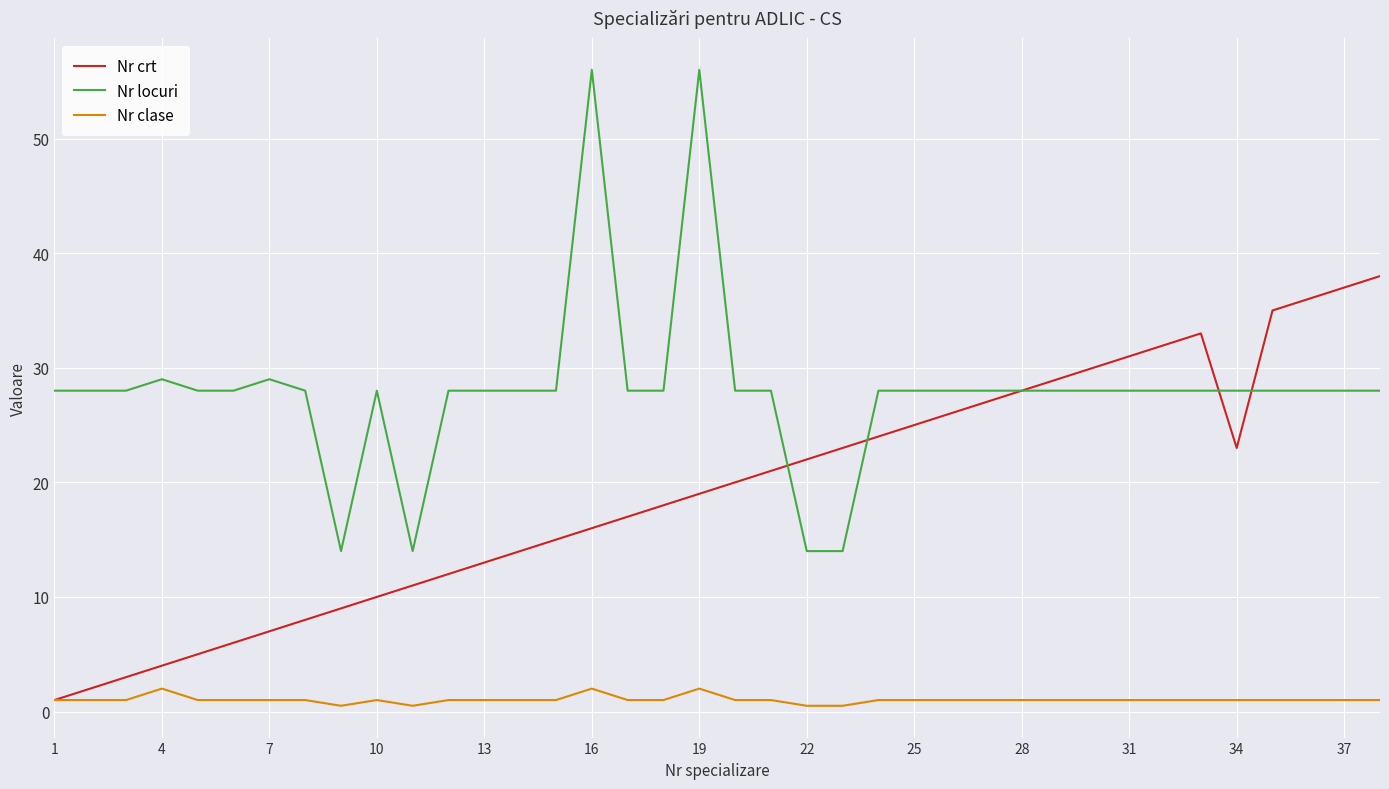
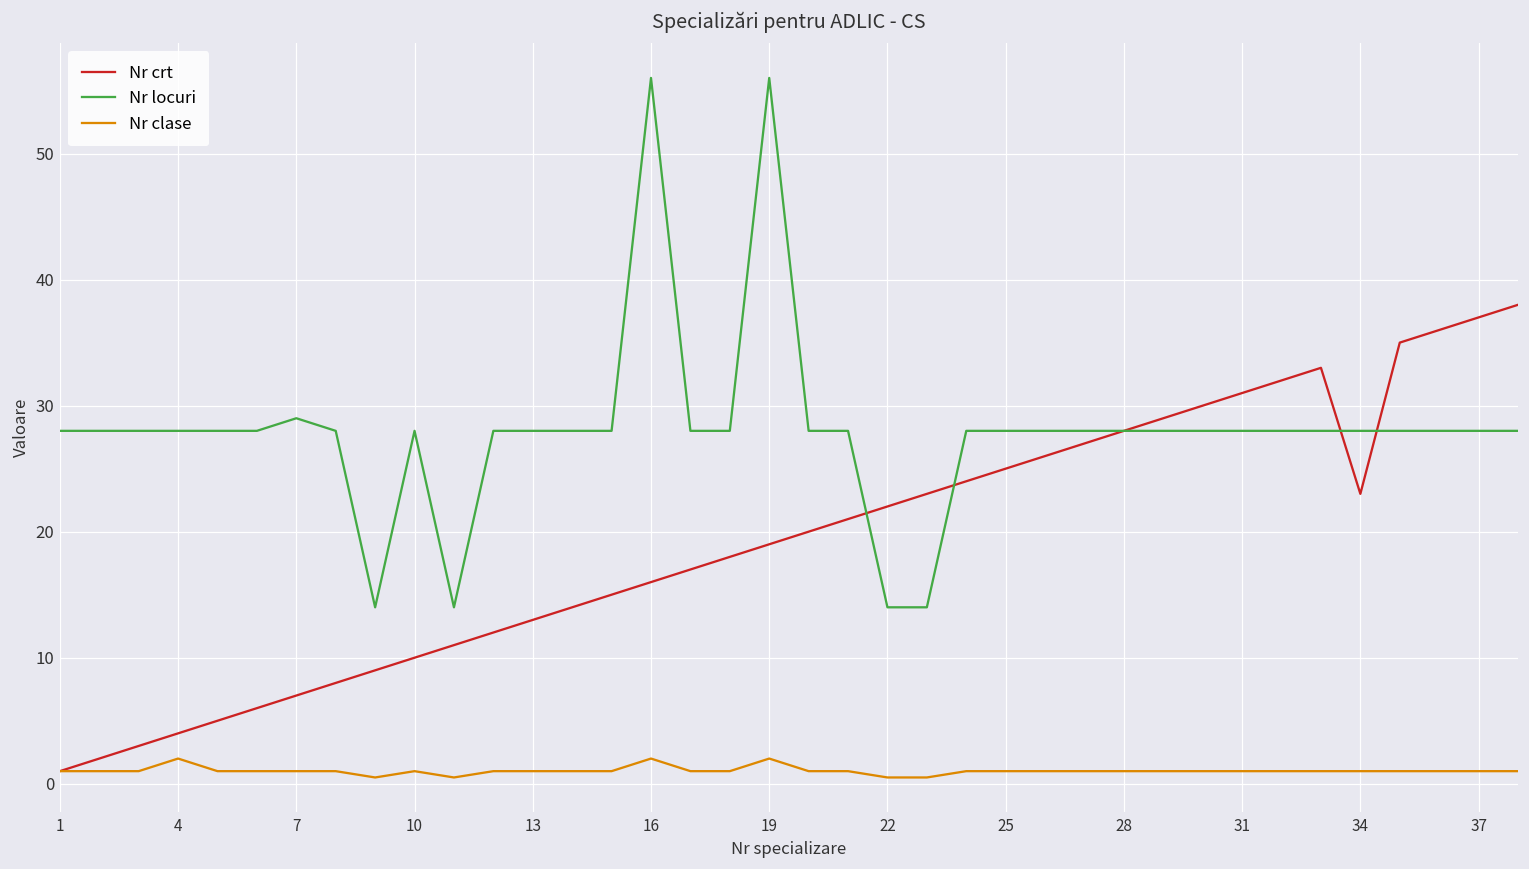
Nr locuri, 4: 29 -> 28
